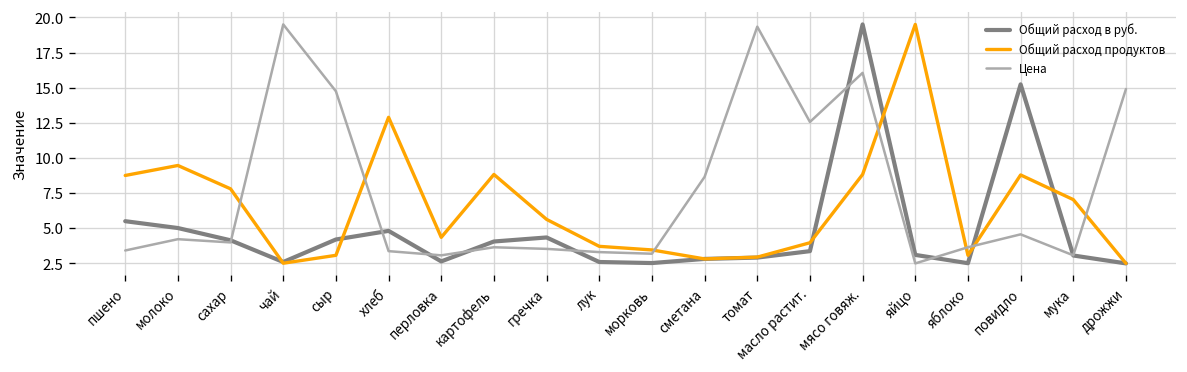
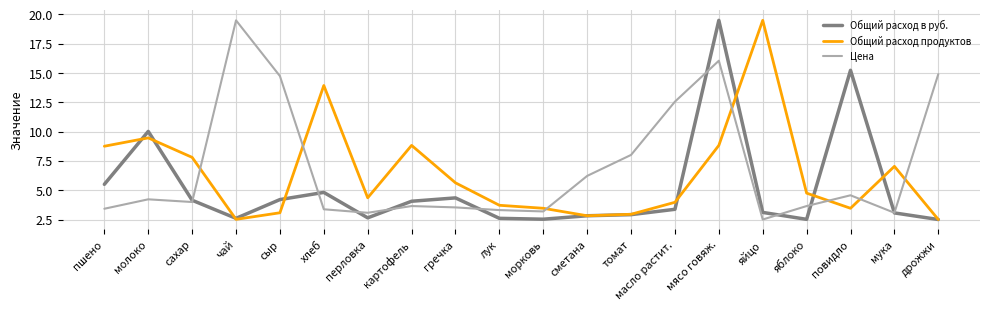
Общий расход в руб., молоко: 5.0 -> 10.0
Общий расход продуктов, хлеб: 12.9 -> 13.9
Цена, сметана: 8.7 -> 6.2
Цена, томат: 19.3 -> 8.0
Общий расход продуктов, яблоко: 3.1 -> 4.8
Общий расход продуктов, повидло: 8.8 -> 3.5
